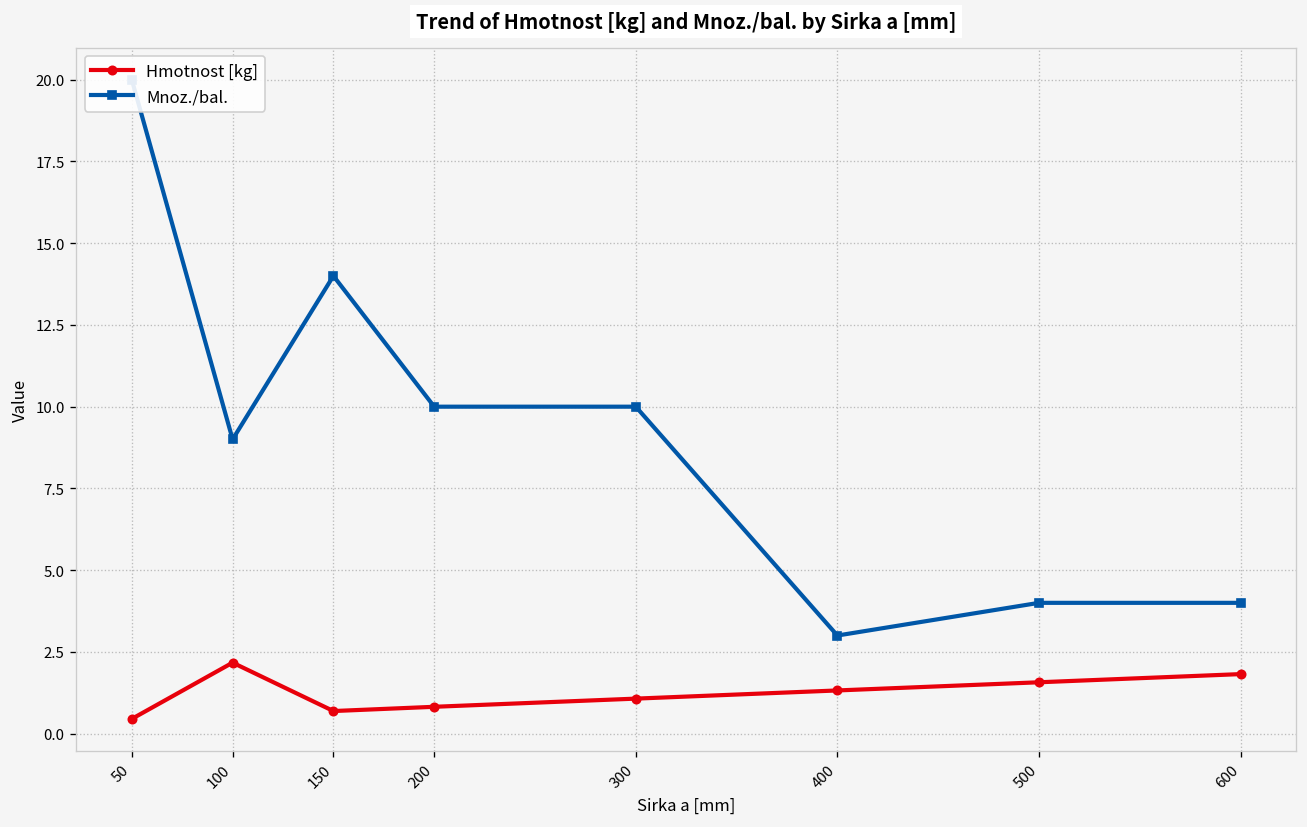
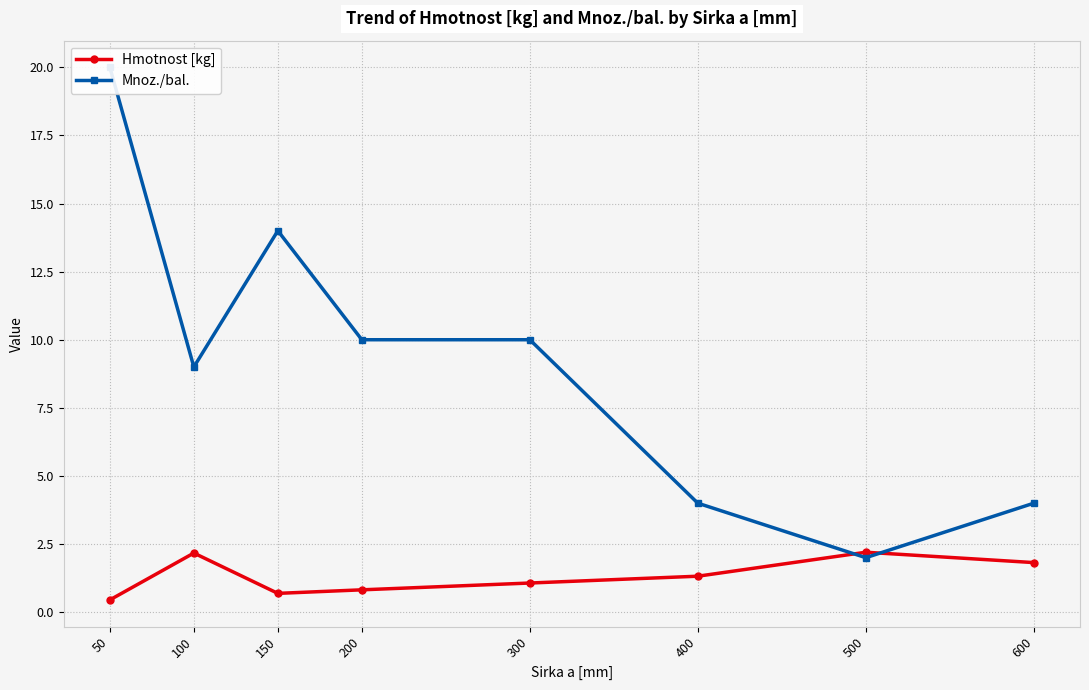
Mnoz./bal., 400: 3 -> 4
Hmotnost [kg], 500: 1.6 -> 2.2
Mnoz./bal., 500: 4 -> 2
